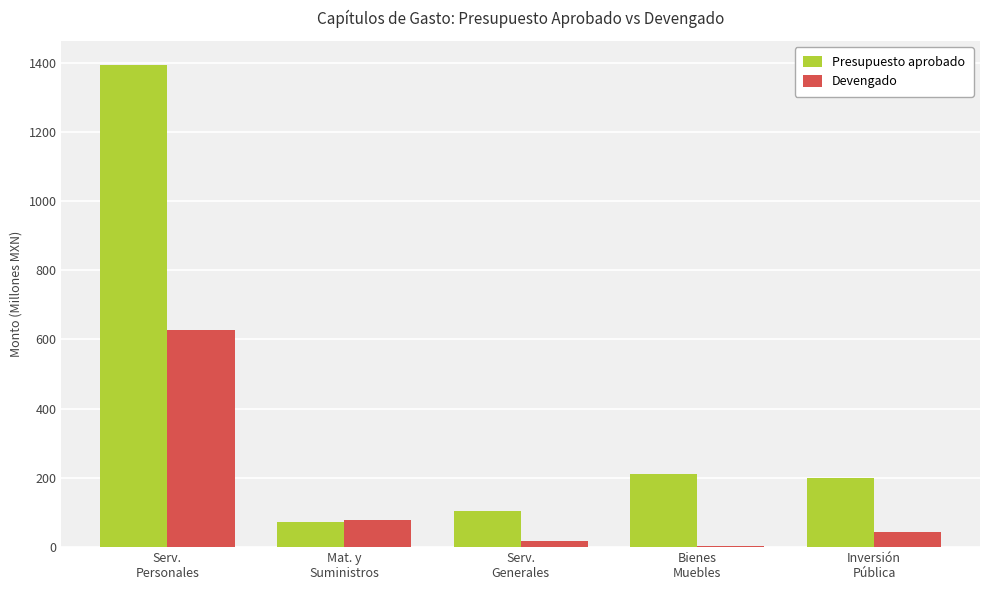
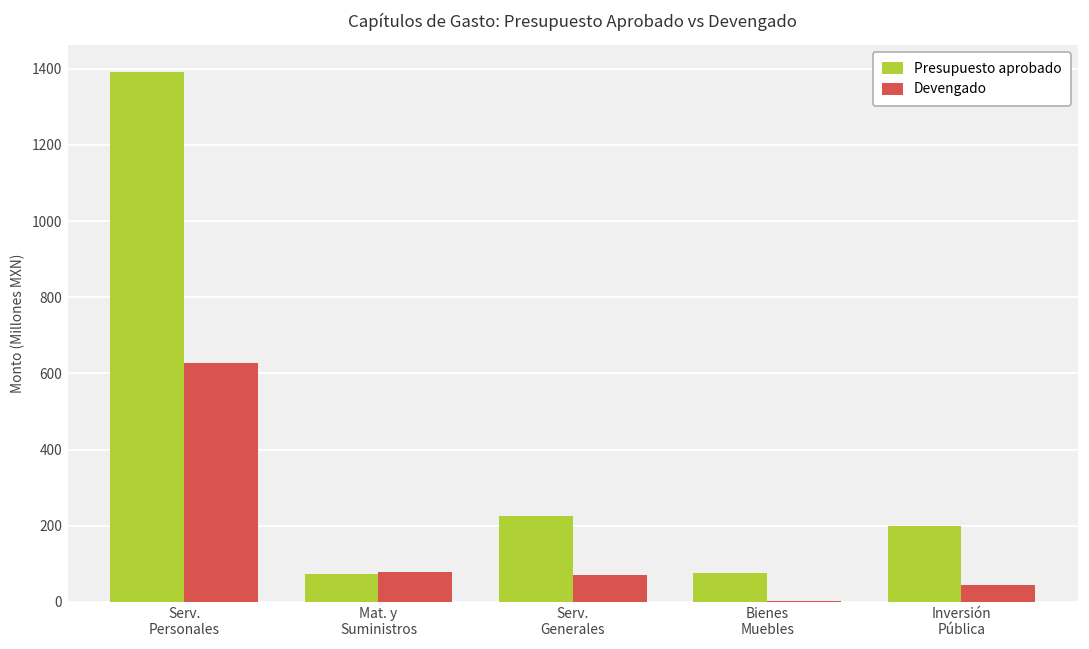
Presupuesto aprobado, Serv. Generales: 100 -> 230
Devengado, Serv. Generales: 20 -> 70
Presupuesto aprobado, Bienes Muebles: 210 -> 80
